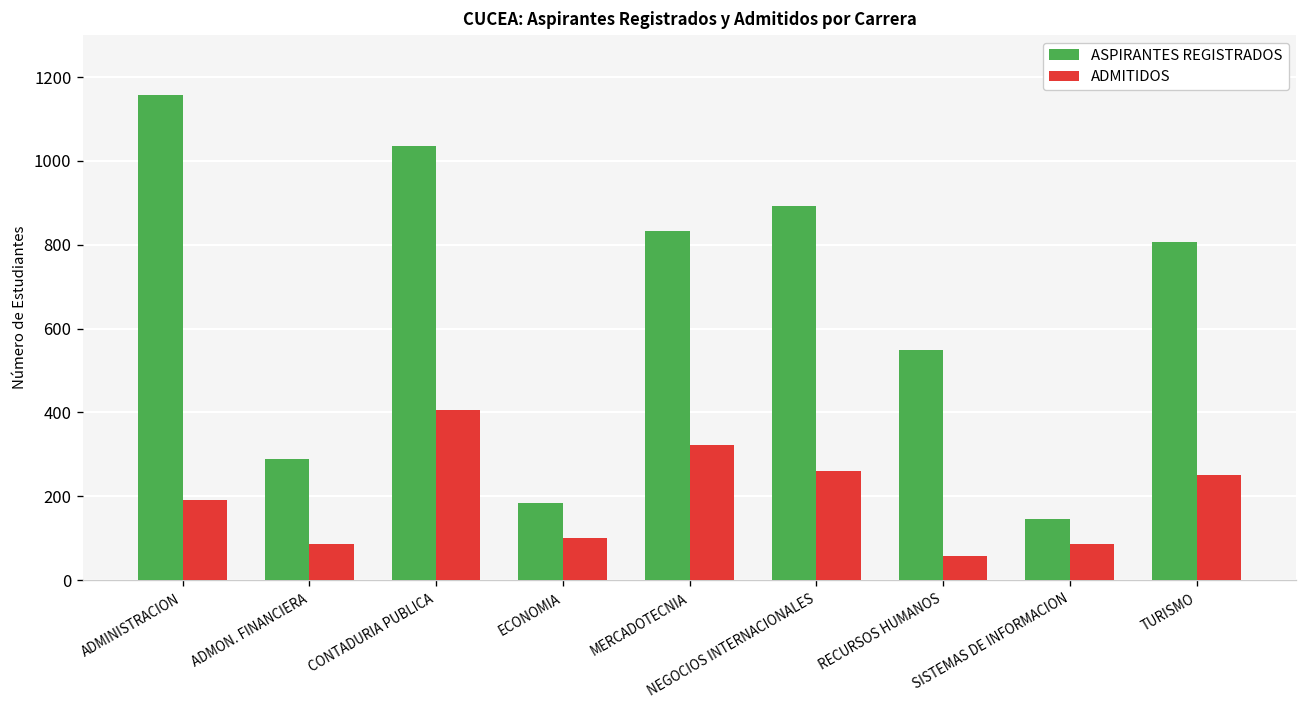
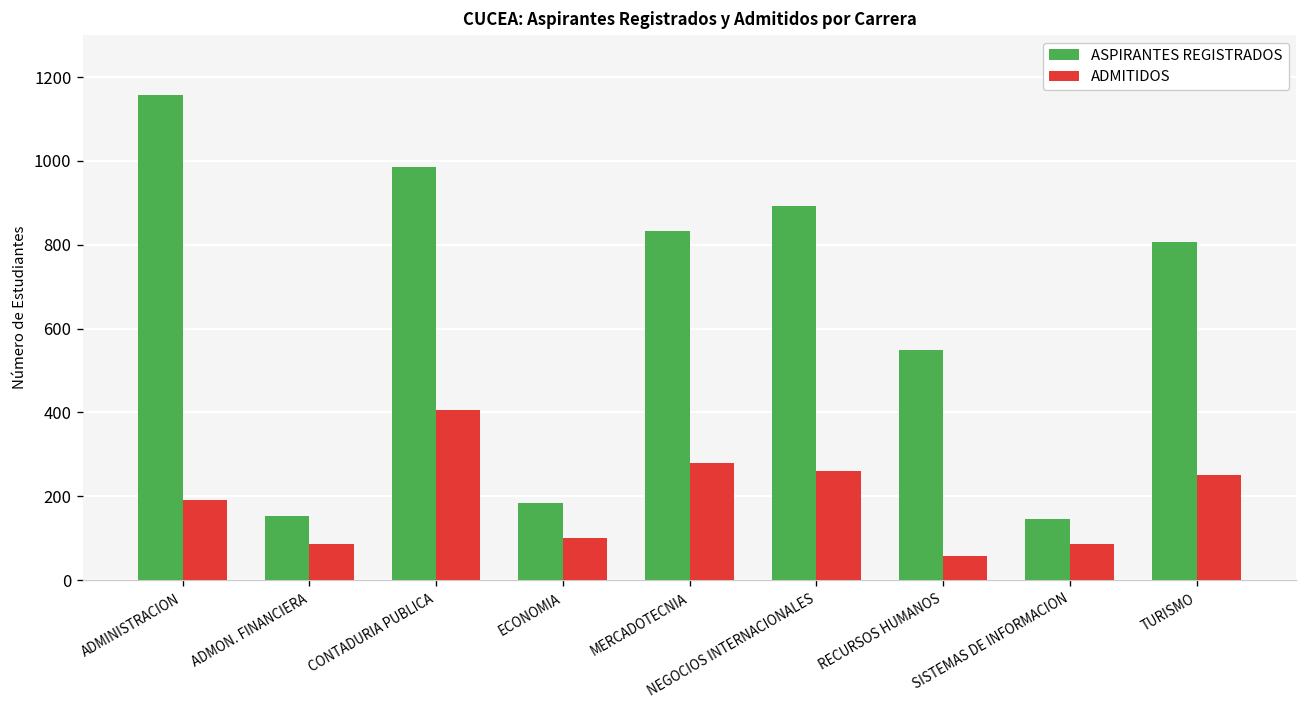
ASPIRANTES REGISTRADOS, ADMON. FINANCIERA: 290 -> 150
ASPIRANTES REGISTRADOS, CONTADURIA PUBLICA: 1040 -> 990
ADMITIDOS, MERCADOTECNIA: 320 -> 280
